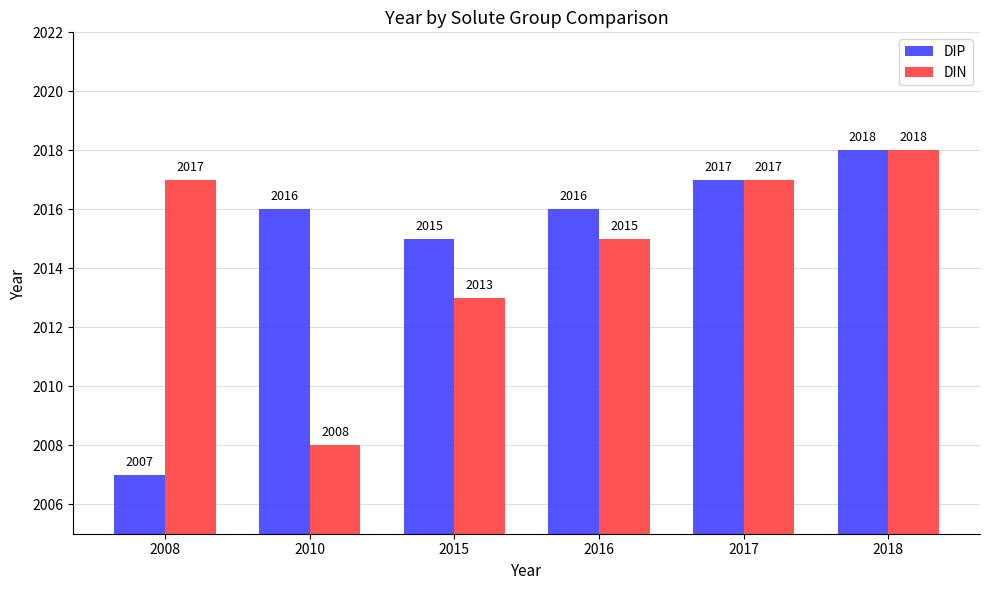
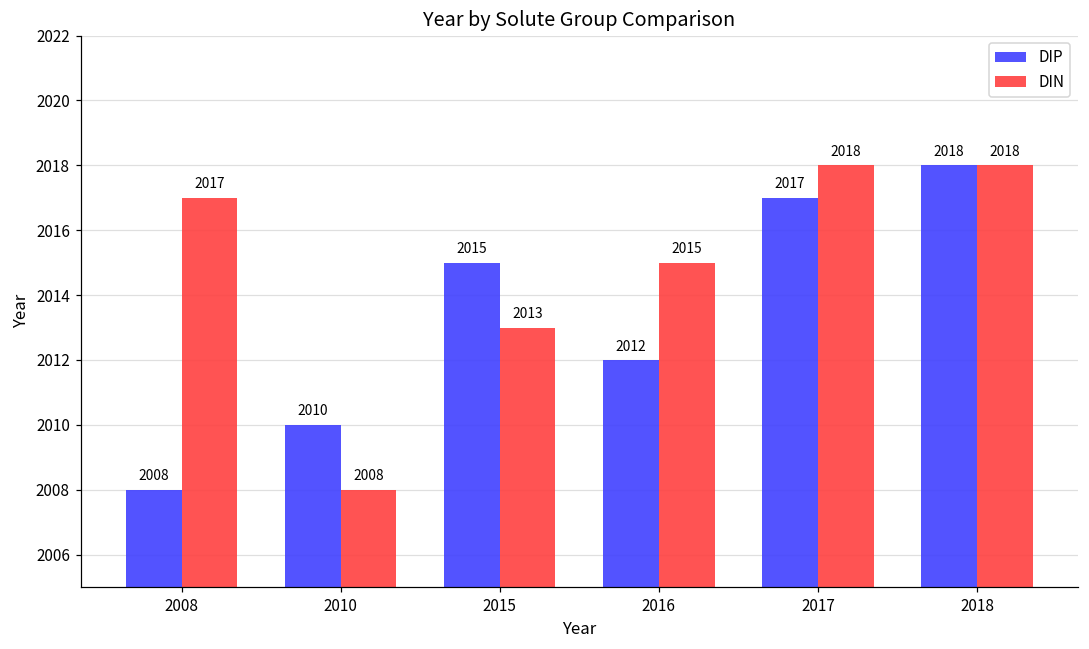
DIP, 2008: 2007 -> 2008
DIP, 2010: 2016 -> 2010
DIP, 2016: 2016 -> 2012
DIN, 2017: 2017 -> 2018
